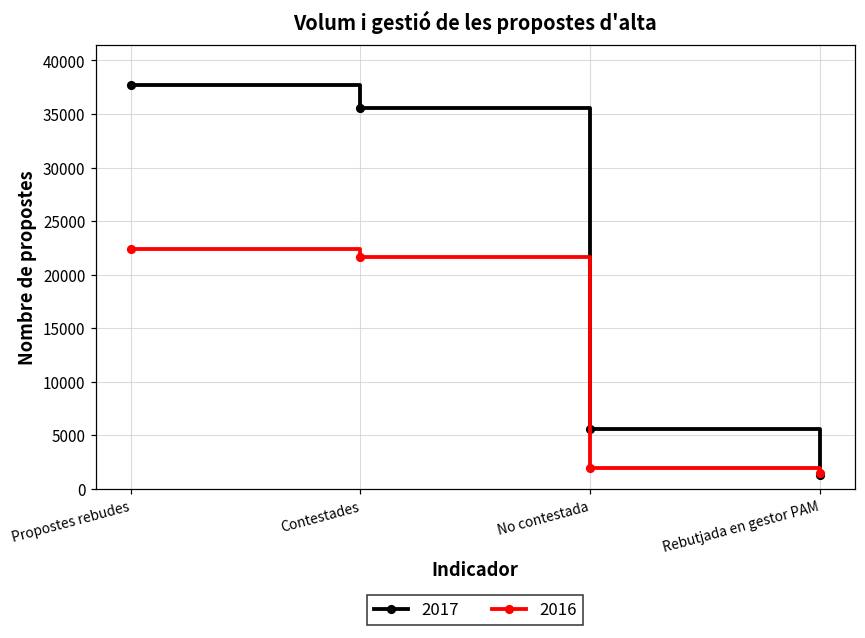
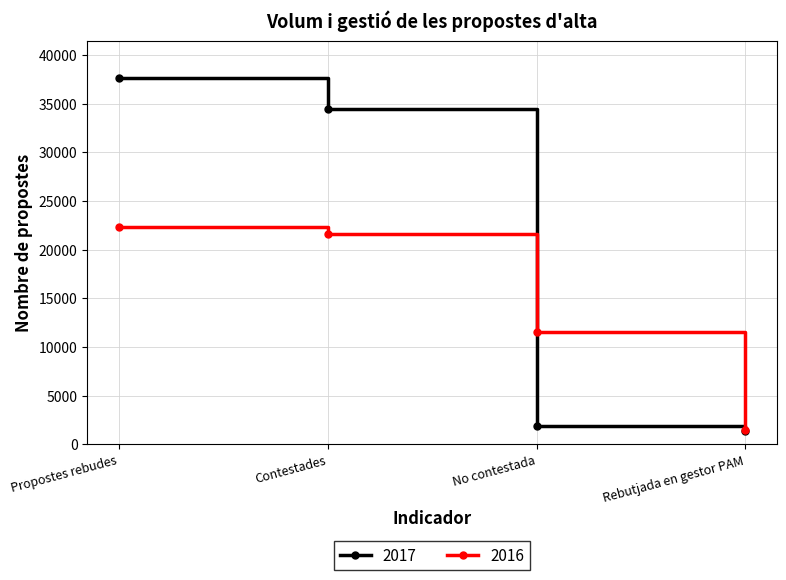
2017, Contestades: 36000 -> 34000
2017, No contestada: 6000 -> 2000
2016, No contestada: 2000 -> 12000
